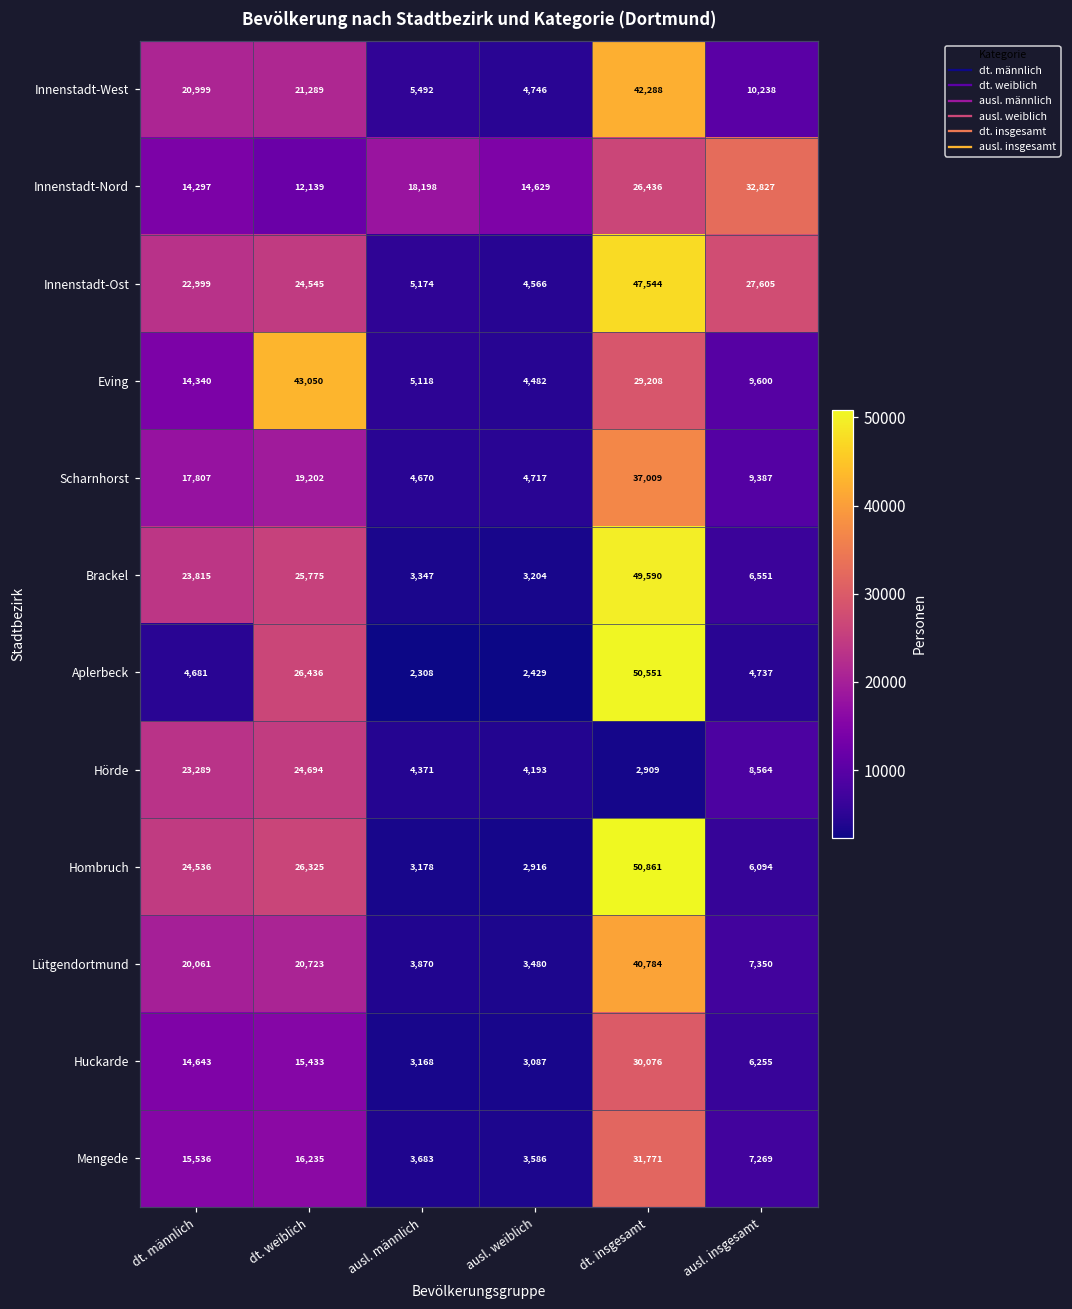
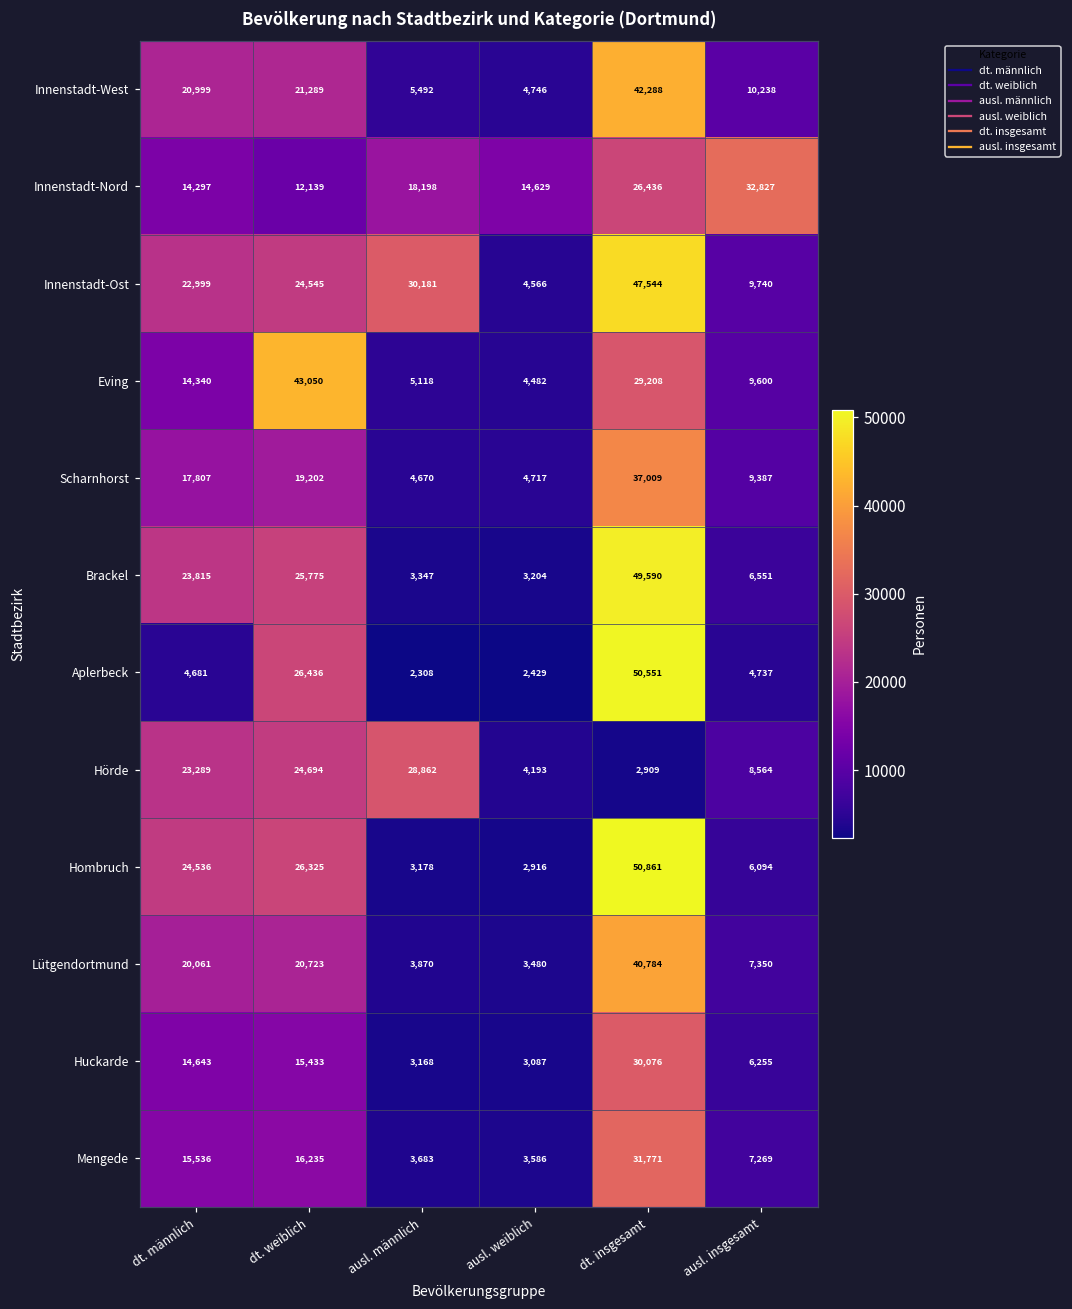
Innenstadt-Ost, ausl. männlich: 5,174 -> 30,181
Innenstadt-Ost, ausl. insgesamt: 27,605 -> 9,740
Hörde, ausl. männlich: 4,371 -> 28,862
